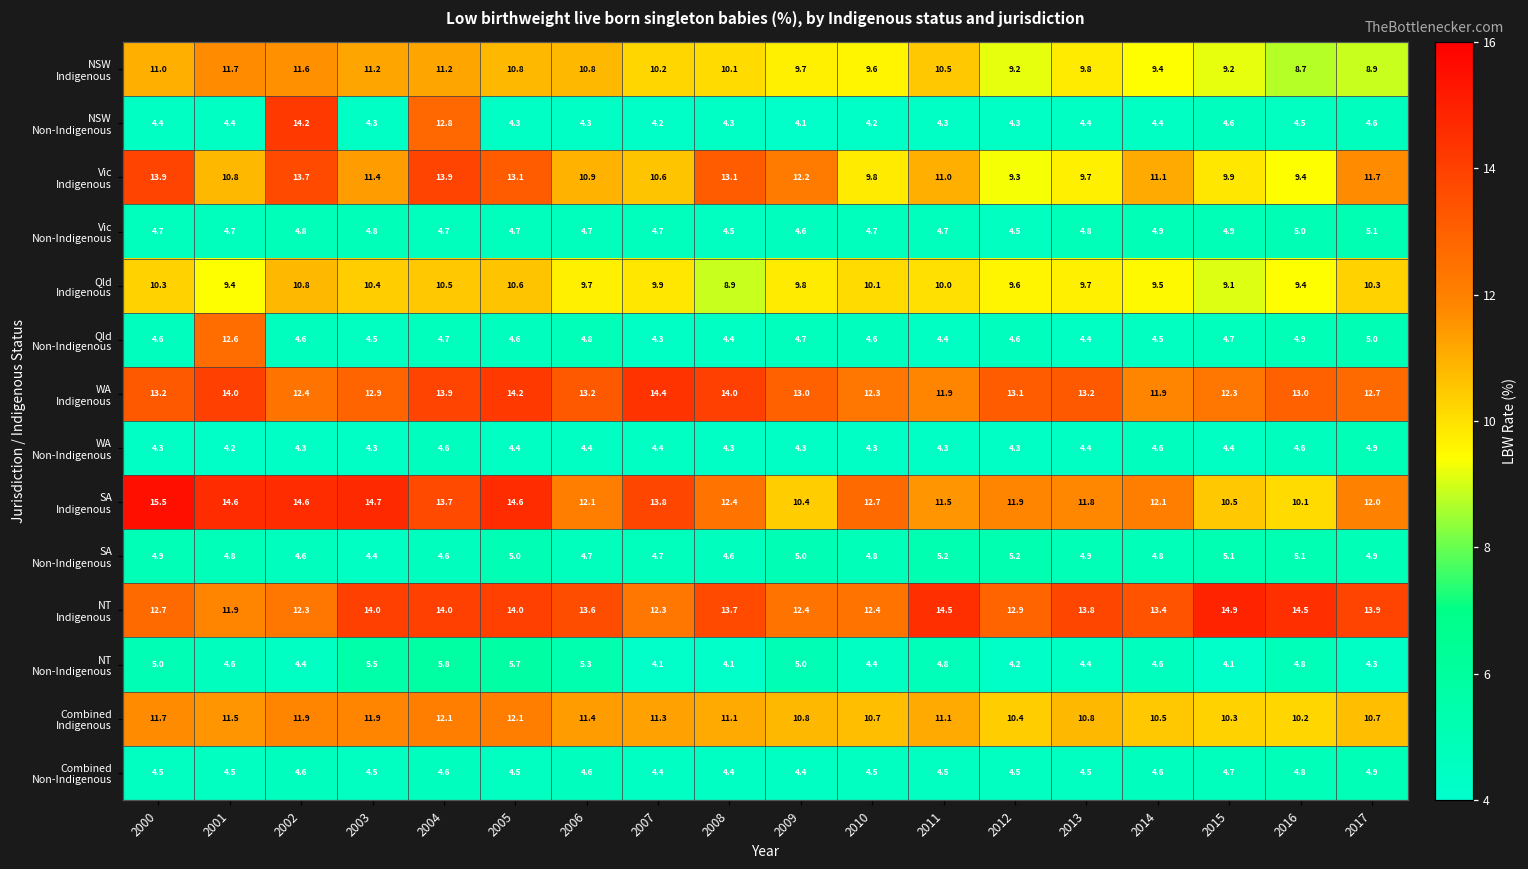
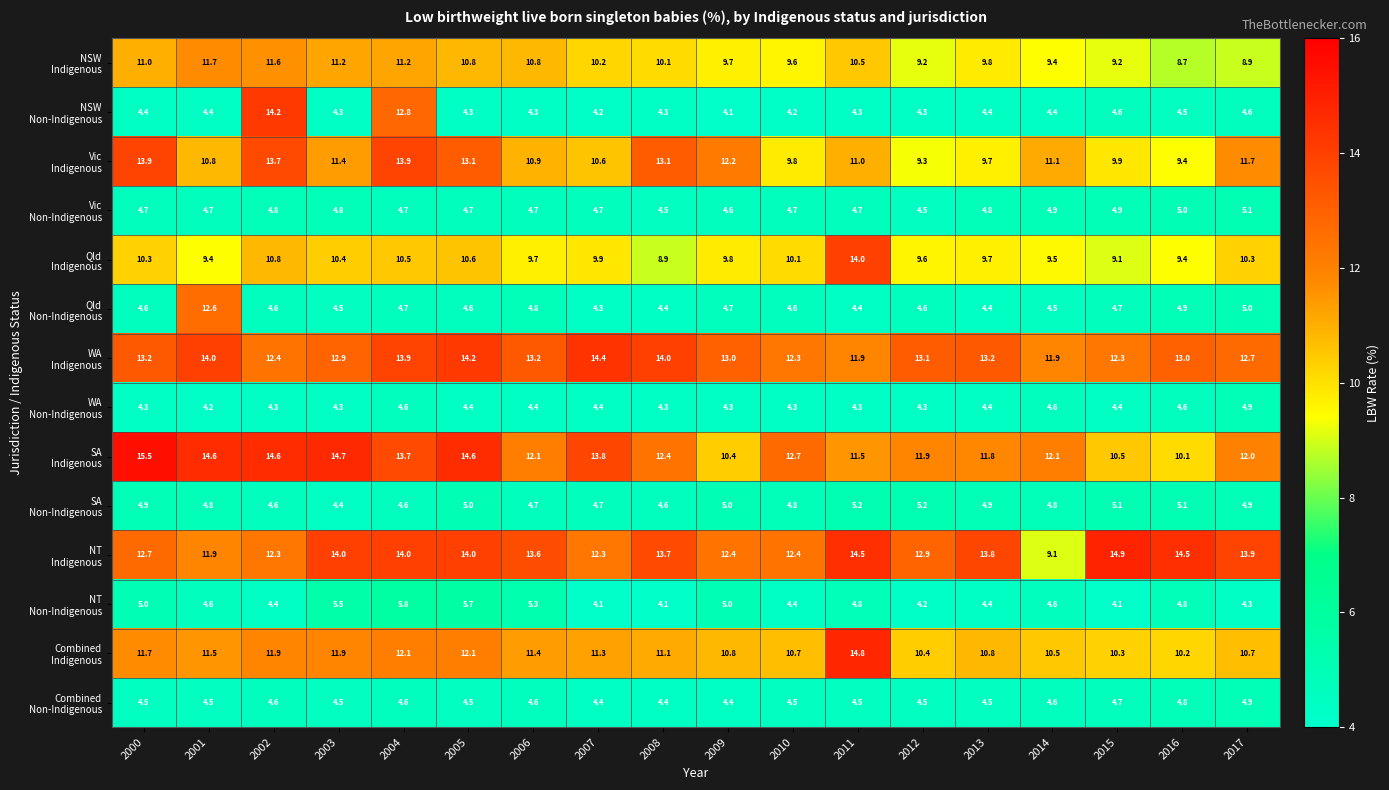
Qld Indigenous, 2011: 10.0 -> 14.0
NT Indigenous, 2014: 13.4 -> 9.1
Combined Indigenous, 2011: 11.1 -> 14.8
